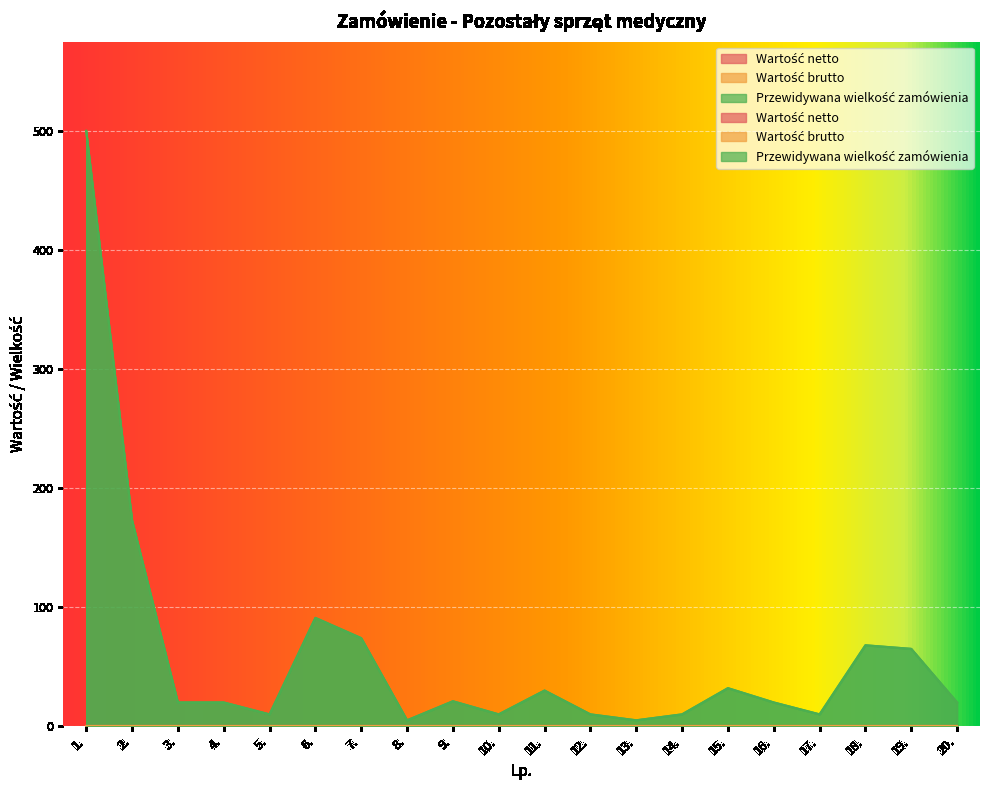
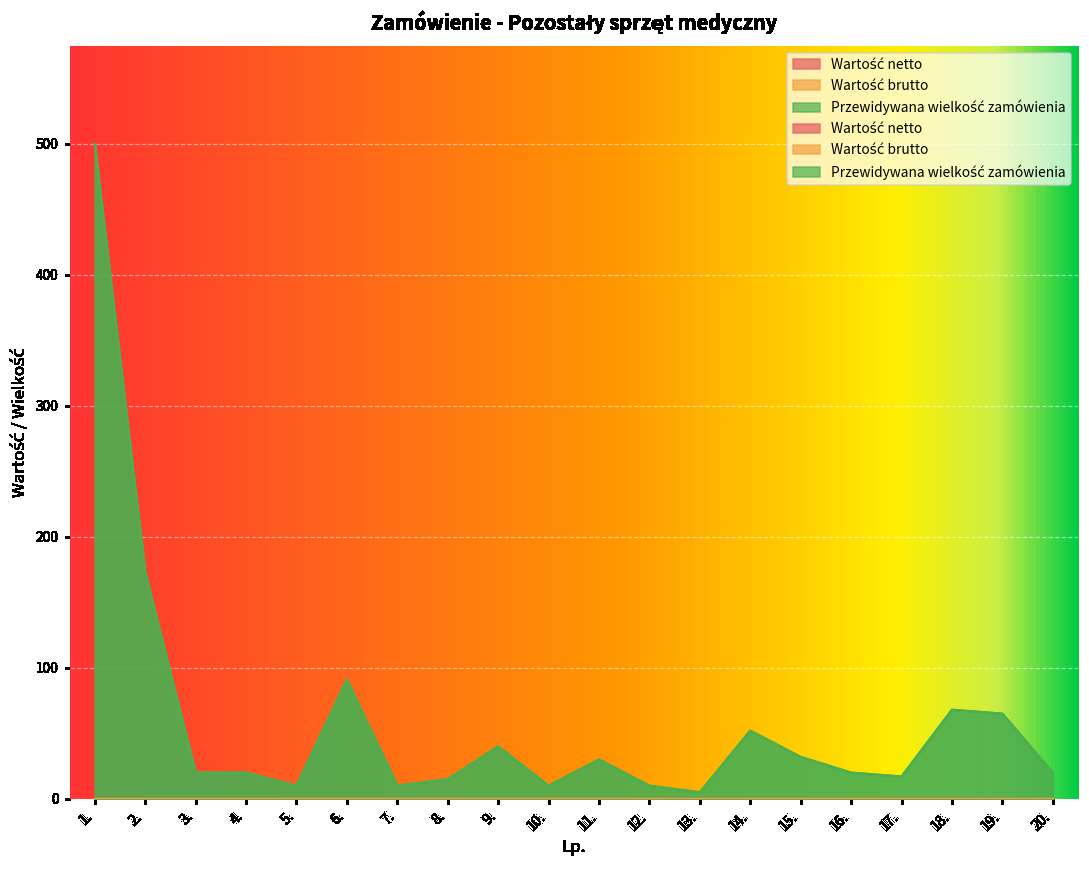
Przewidywana wielkość zamówienia, 7.: 74 -> 10
Przewidywana wielkość zamówienia, 8.: 5 -> 15
Przewidywana wielkość zamówienia, 9.: 21 -> 40
Przewidywana wielkość zamówienia, 14.: 10 -> 52
Przewidywana wielkość zamówienia, 17.: 10 -> 17
